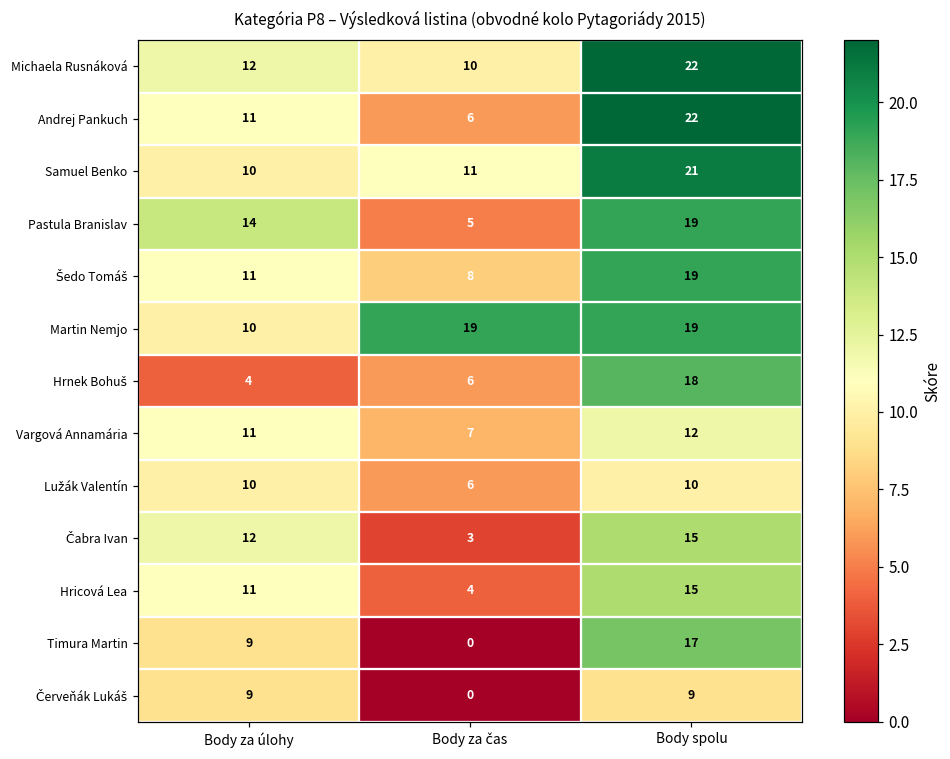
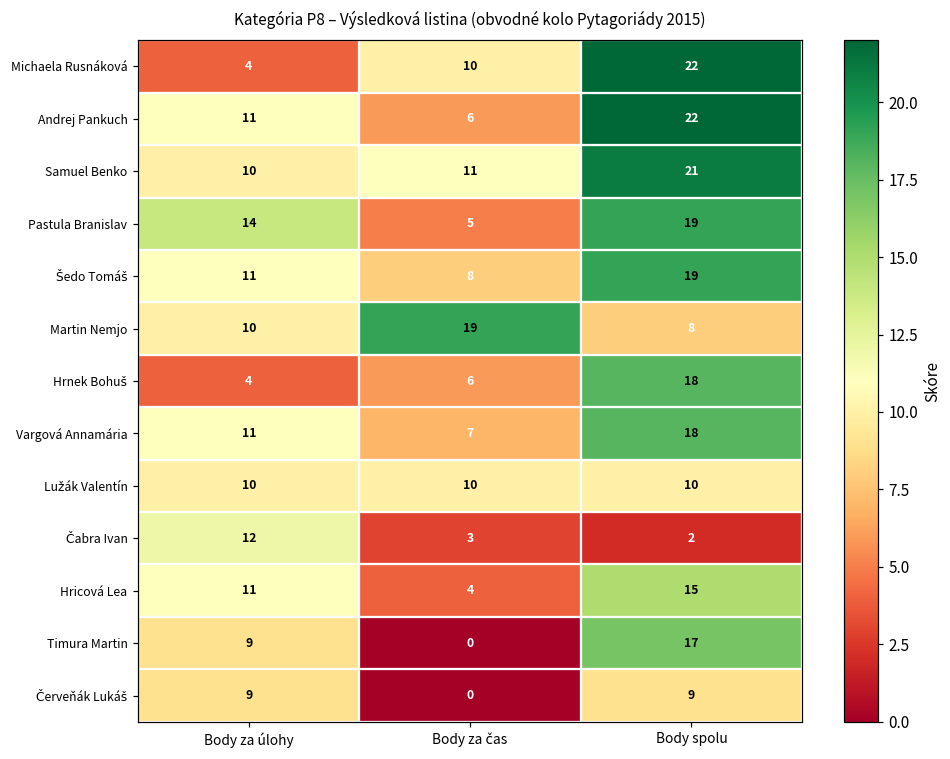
Michaela Rusnáková, Body za úlohy: 12 -> 4
Martin Nemjo, Body spolu: 19 -> 8
Vargová Annamária, Body spolu: 12 -> 18
Lužák Valentín, Body za čas: 6 -> 10
Čabra Ivan, Body spolu: 15 -> 2
